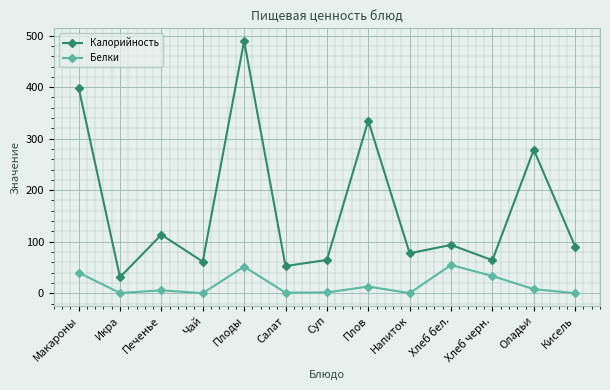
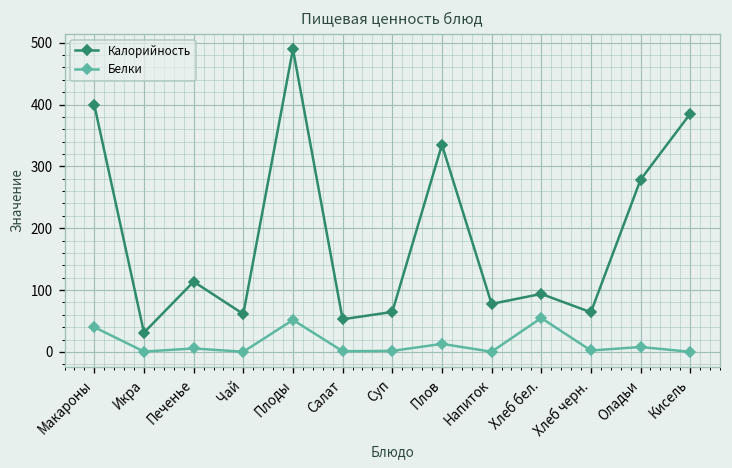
Белки, Хлеб черн.: 30 -> 0
Калорийность, Кисель: 90 -> 390
